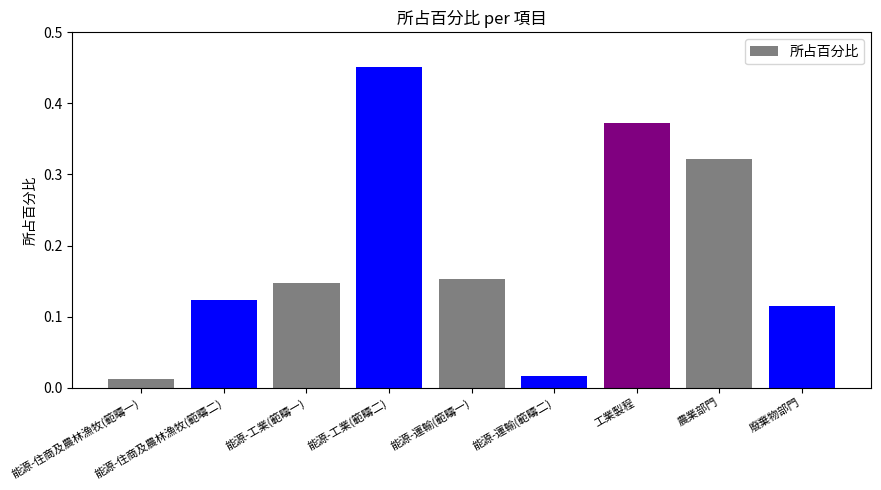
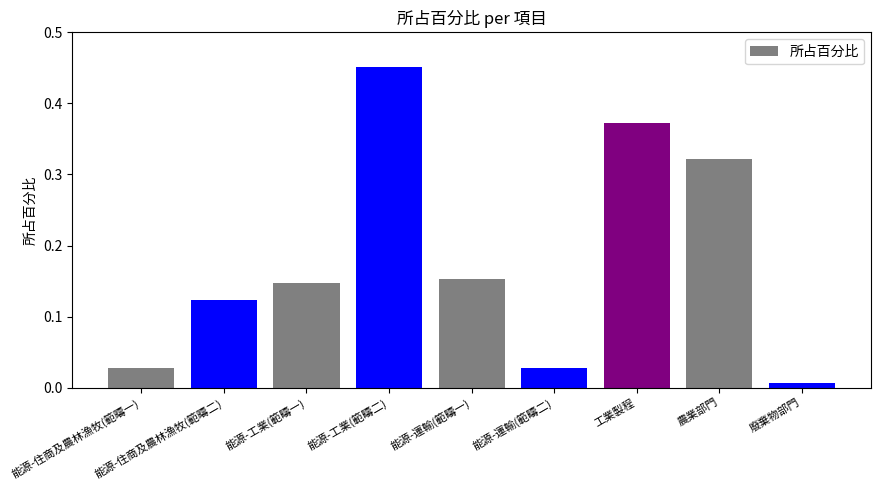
能源-住商及農林漁牧(範疇一): 0.01 -> 0.03
能源-運輸(範疇二): 0.02 -> 0.03
廢棄物部門: 0.12 -> 0.01
